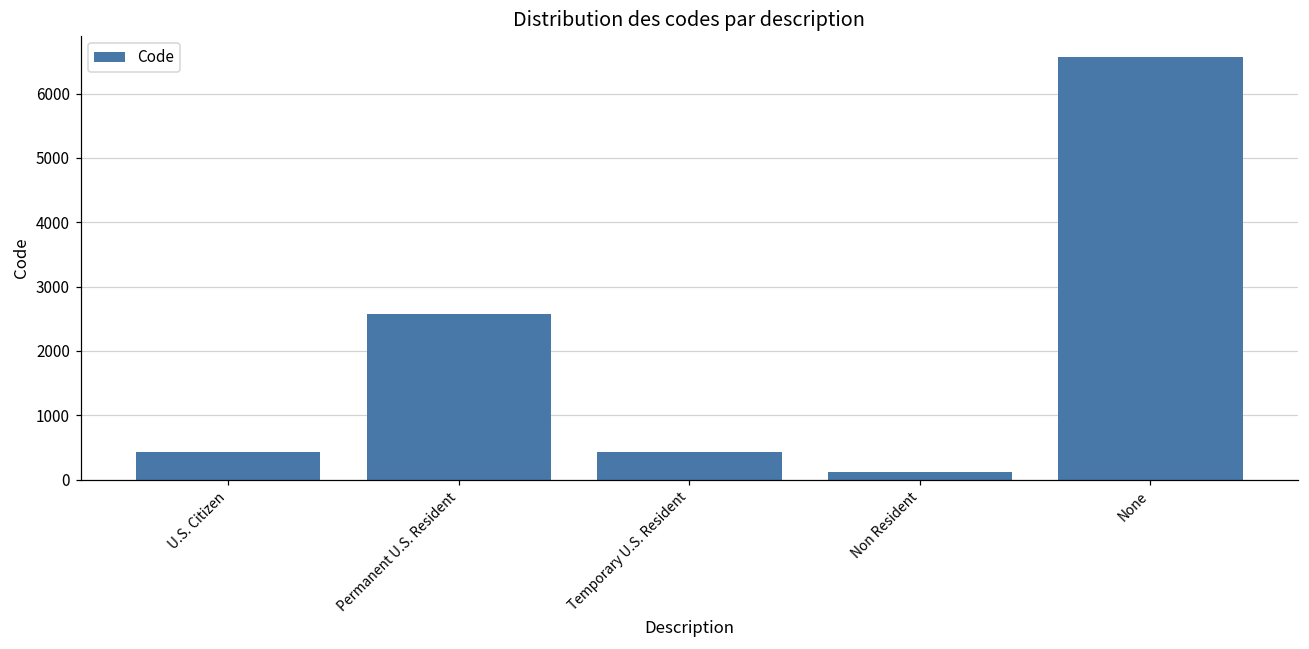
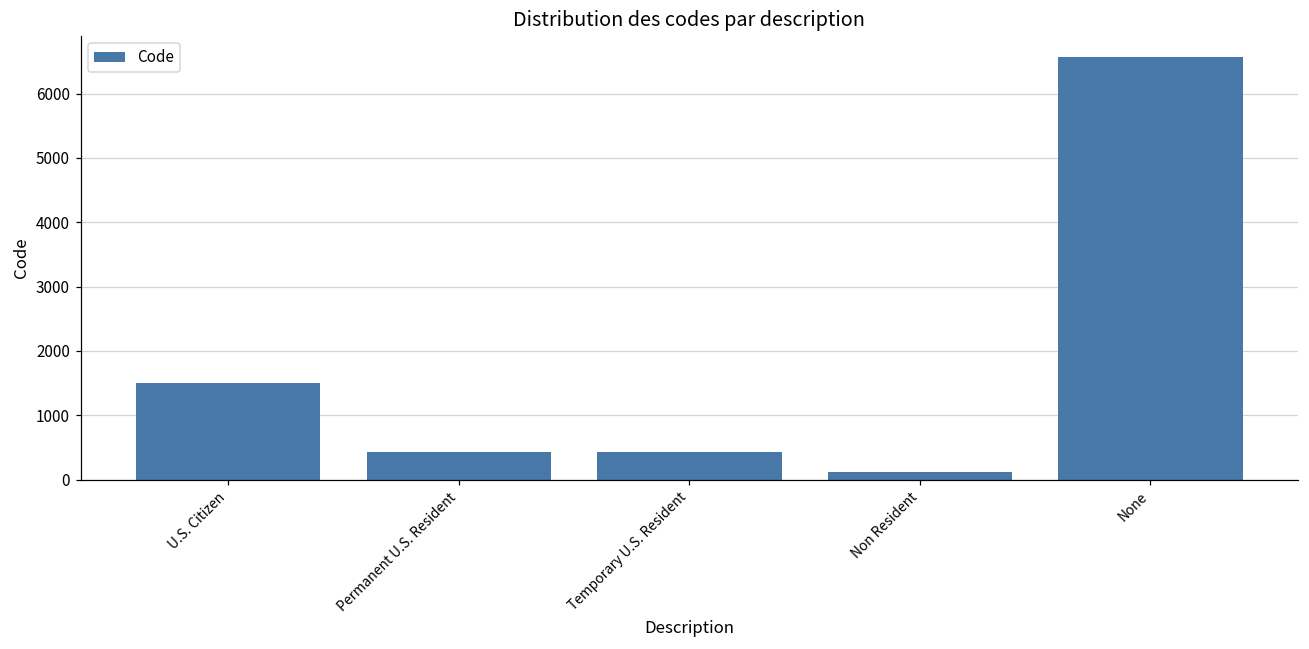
U.S. Citizen: 400 -> 1500
Permanent U.S. Resident: 2600 -> 400
